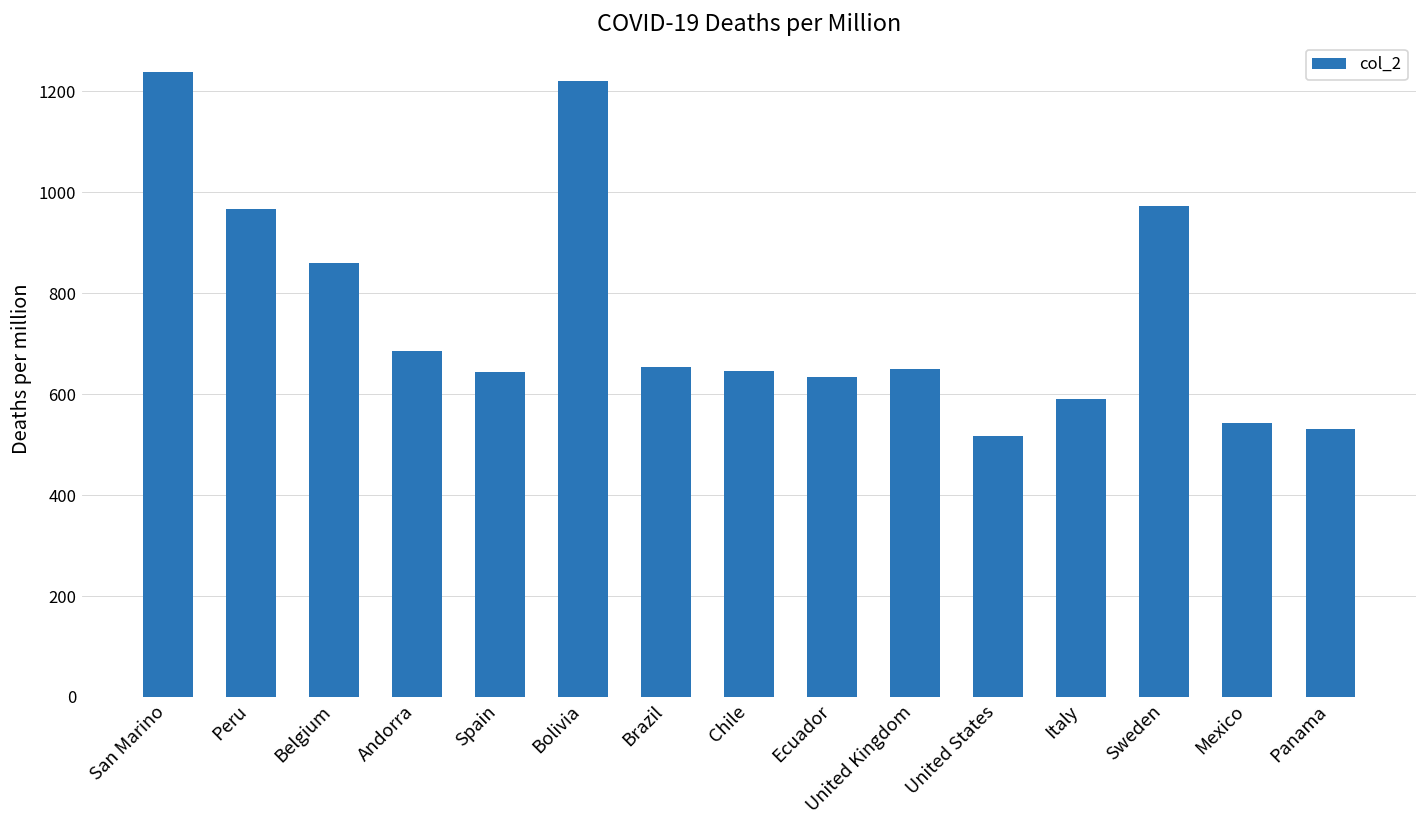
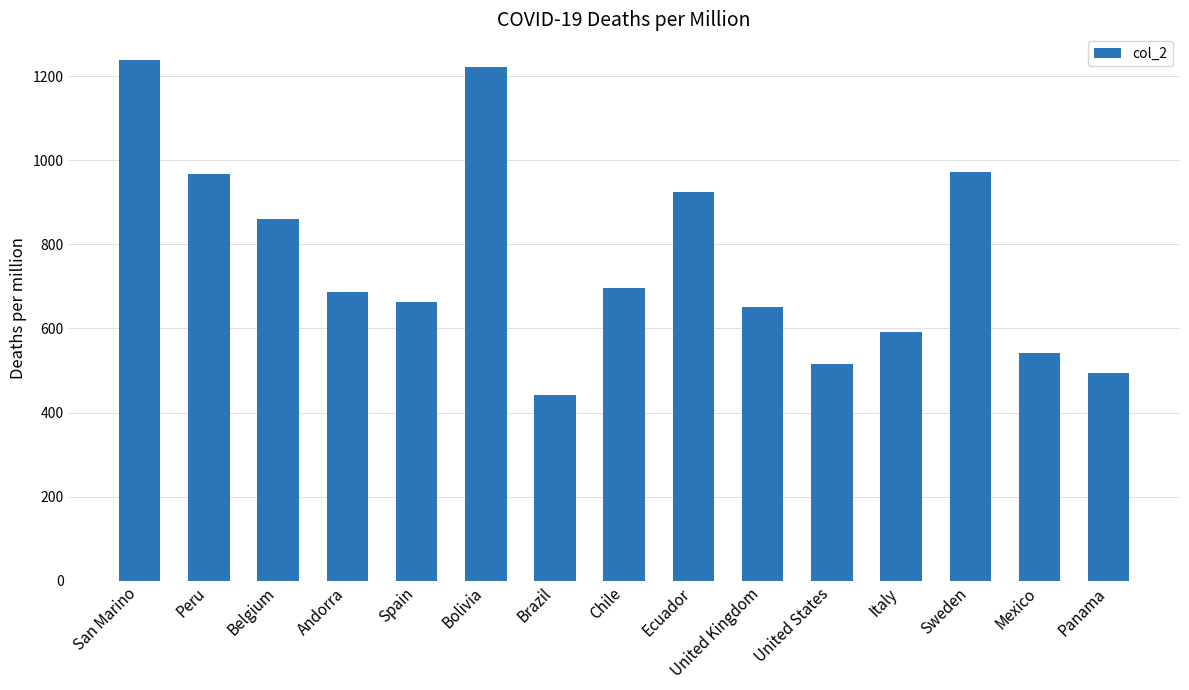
Spain: 640 -> 660
Brazil: 650 -> 440
Chile: 650 -> 700
Ecuador: 630 -> 920
Panama: 530 -> 490
